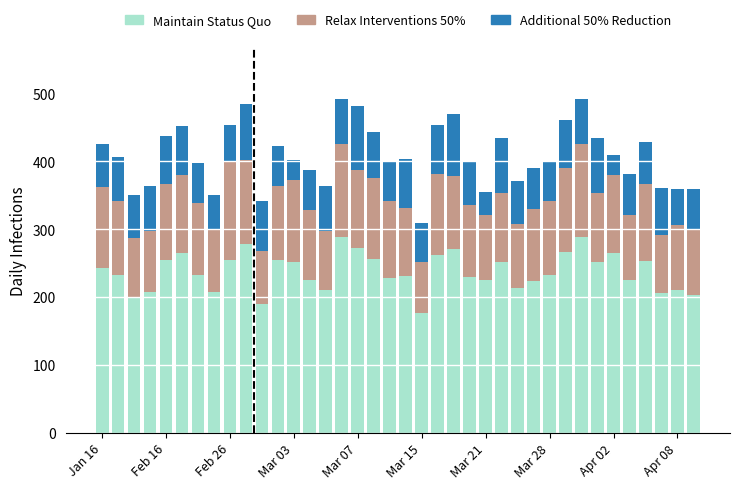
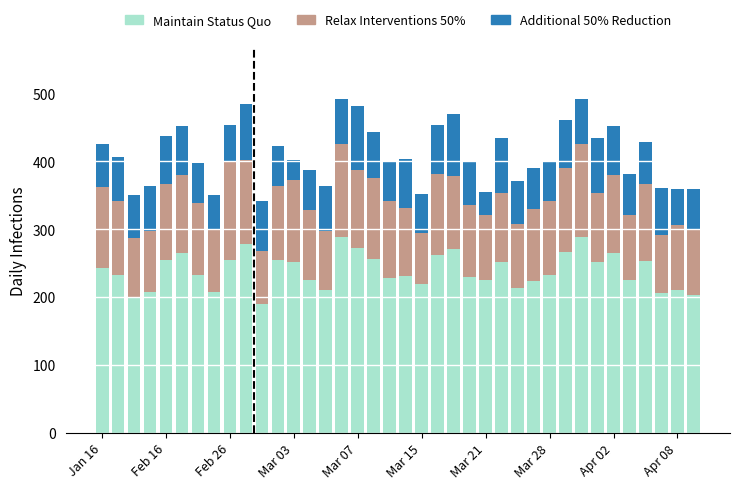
Maintain Status Quo, Mar 15: 180 -> 220
Additional 50% Reduction, Apr 02: 30 -> 70
